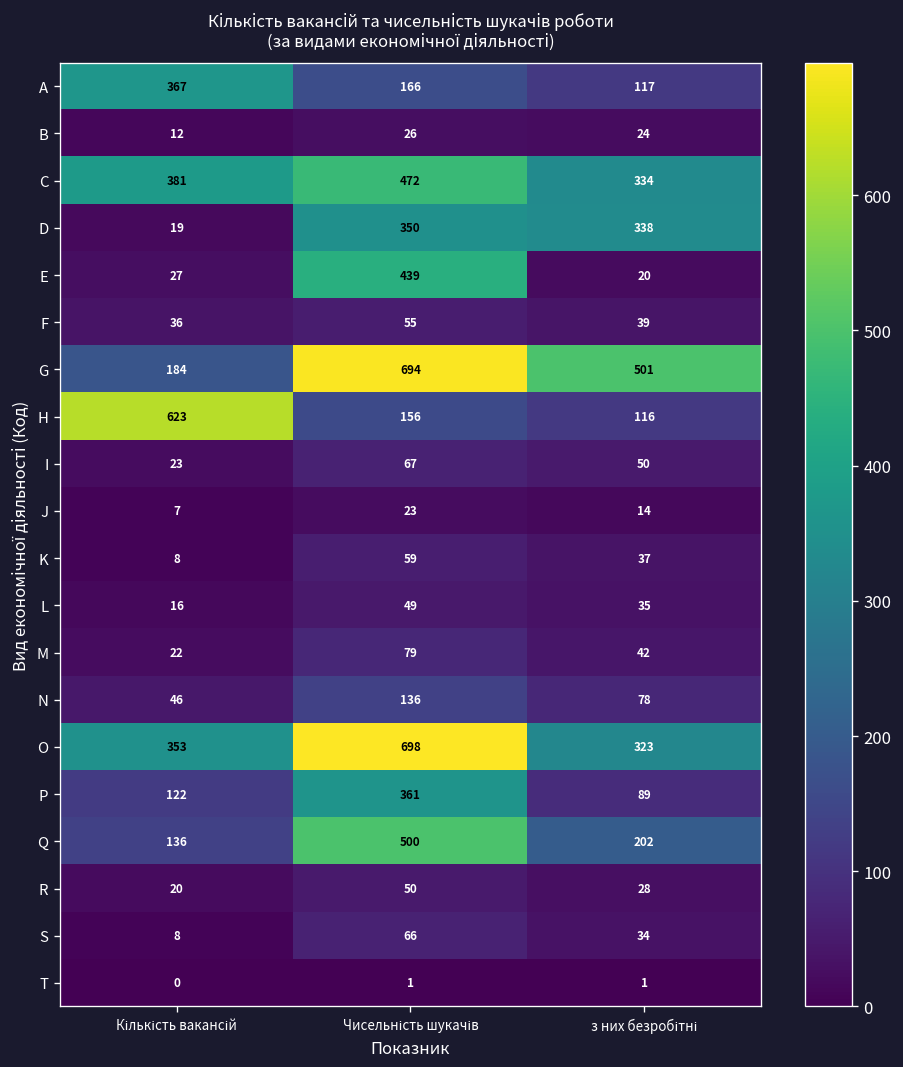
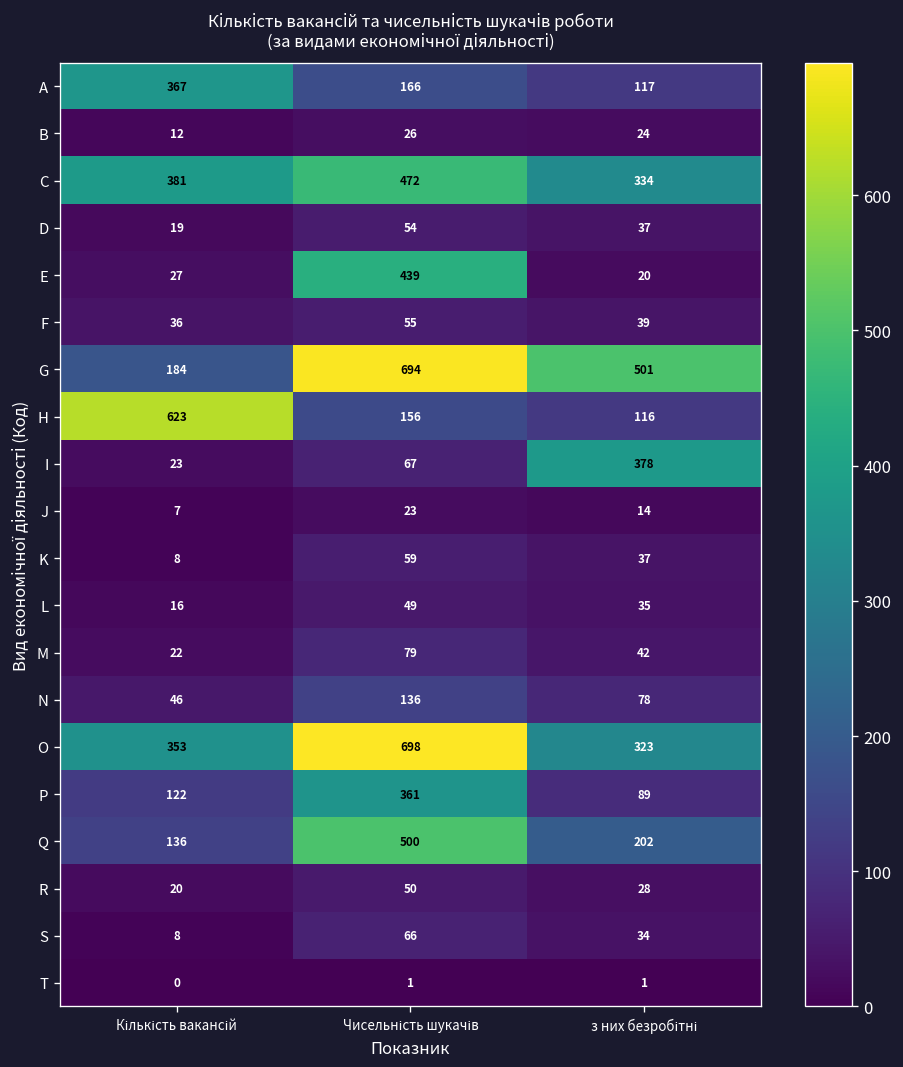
D, Чисельність шукачів: 350 -> 54
D, з них безробітні: 338 -> 37
I, з них безробітні: 50 -> 378
